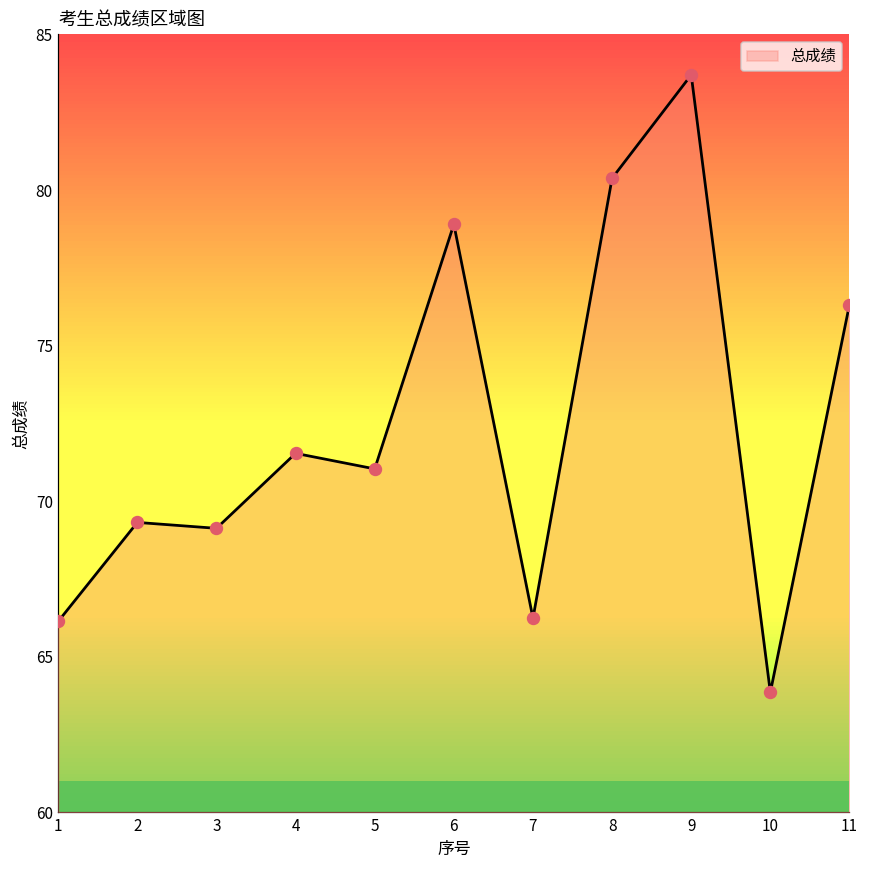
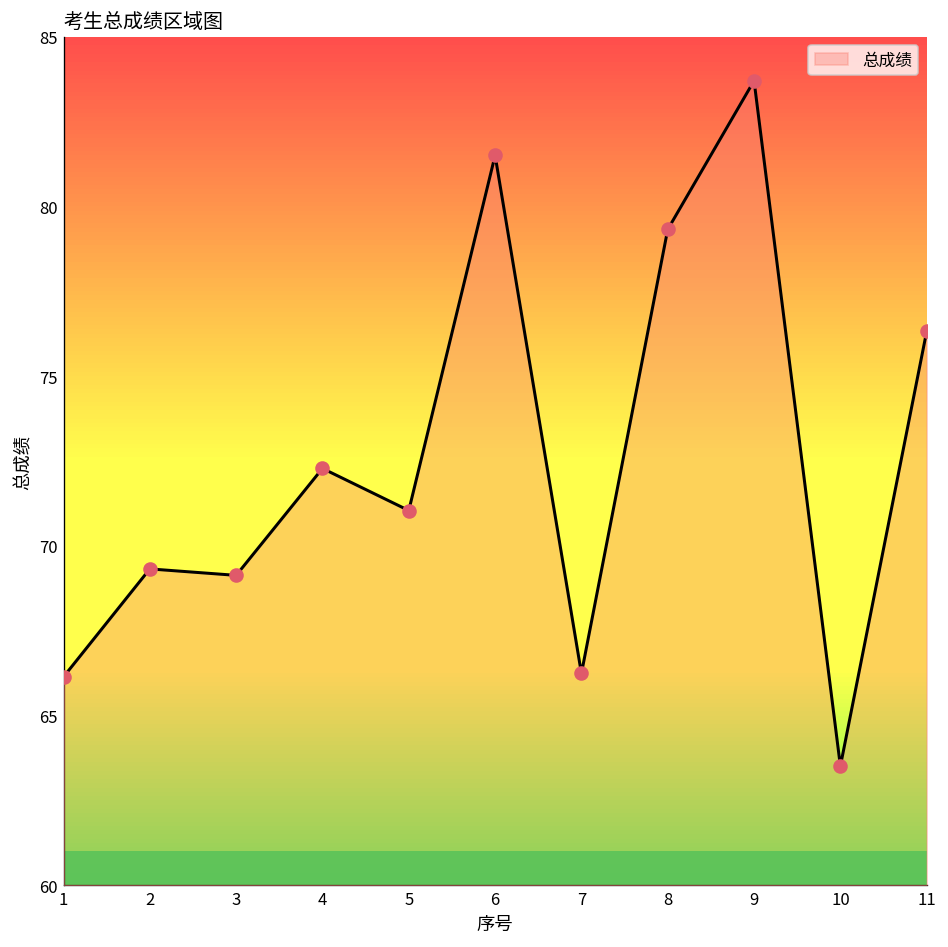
总成绩, 4: 71.5 -> 72.3
总成绩, 6: 78.9 -> 81.5
总成绩, 8: 80.4 -> 79.3
总成绩, 10: 63.9 -> 63.5
